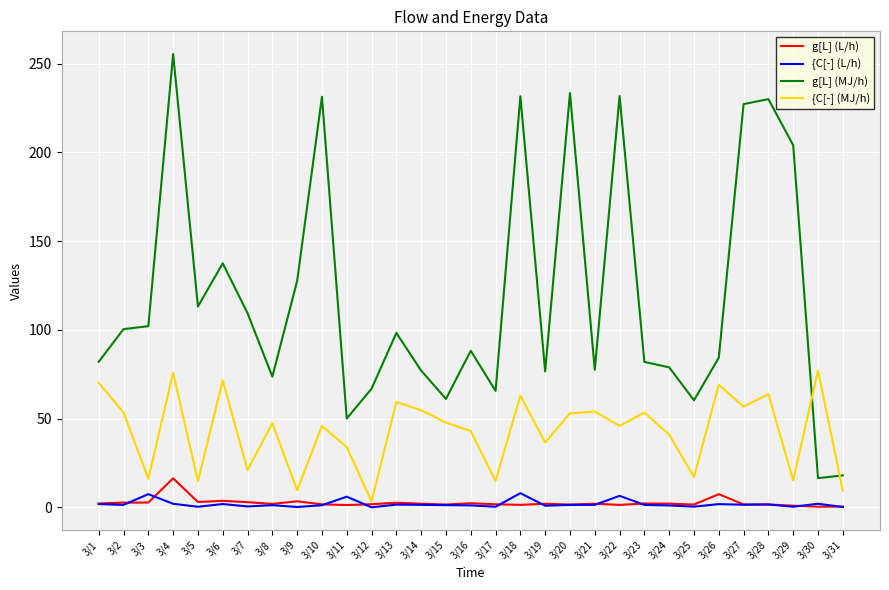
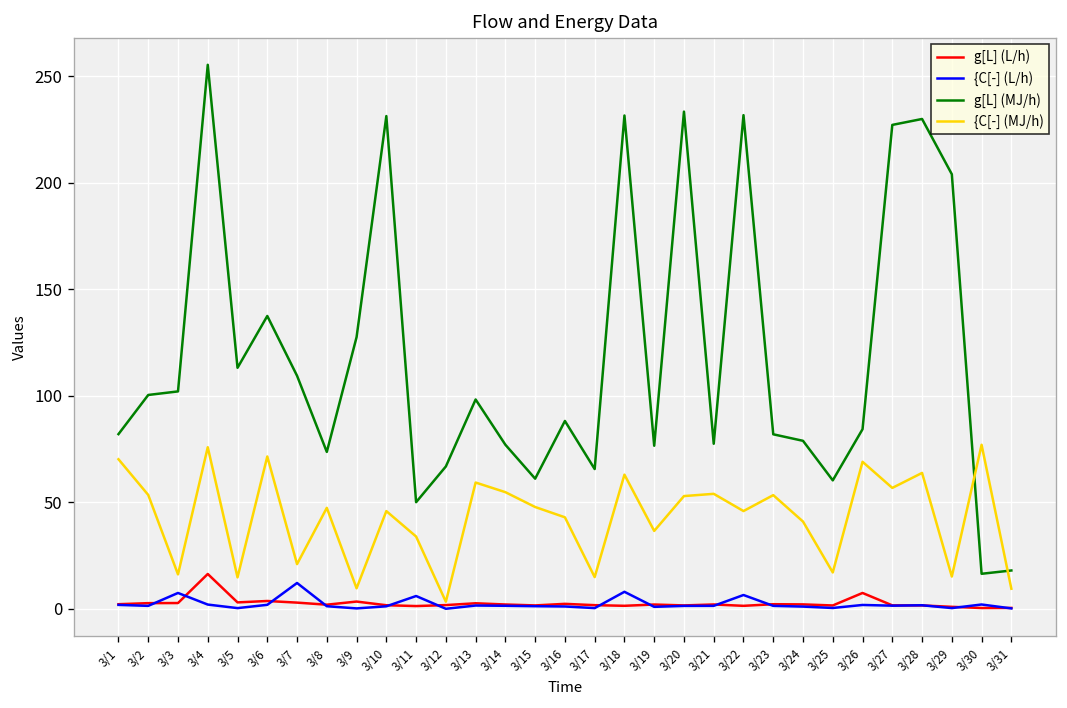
{C[-] (L/h), 3/7: 1 -> 12
